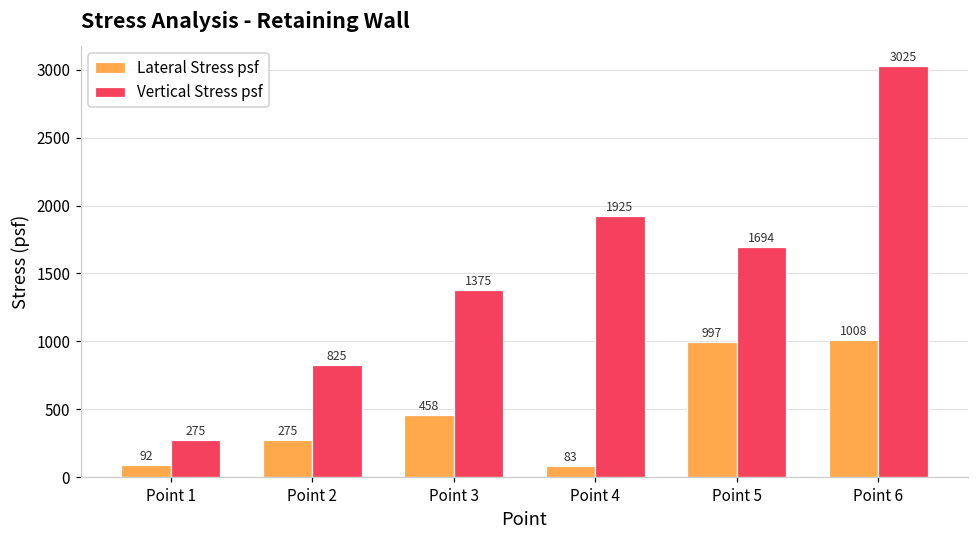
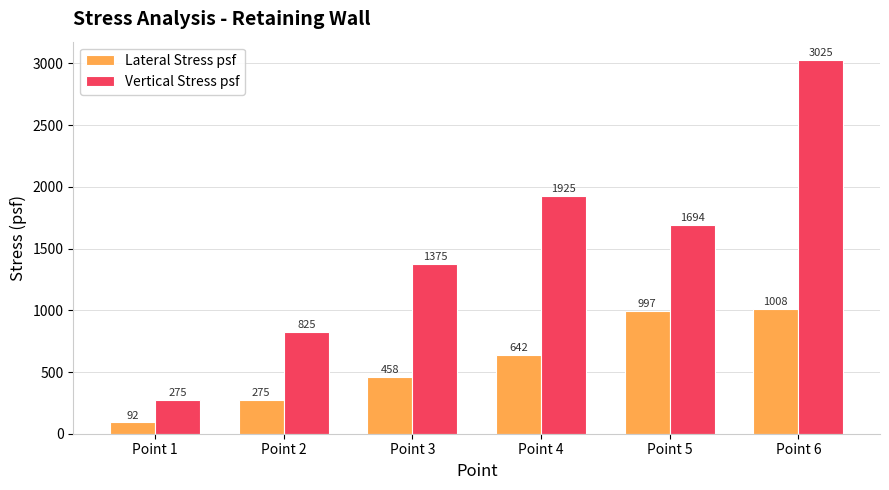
Lateral Stress psf, Point 4: 83 -> 642
